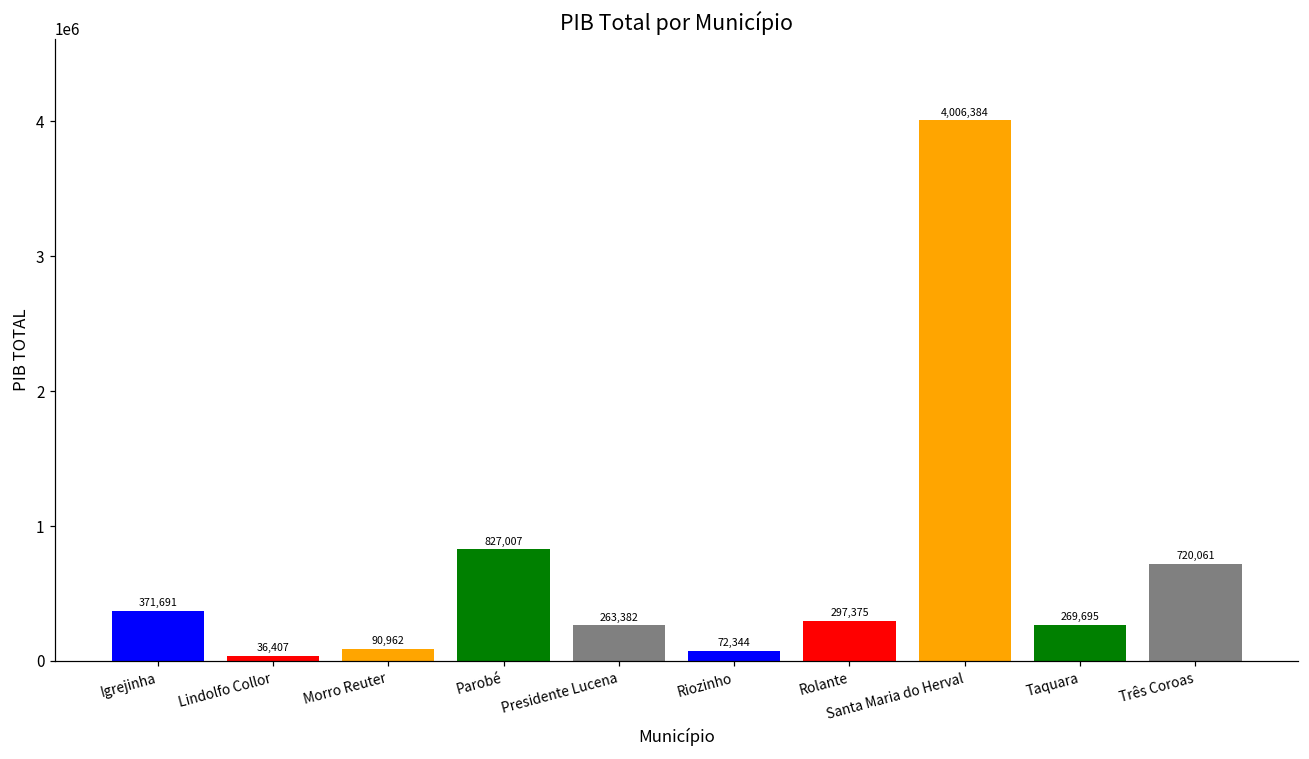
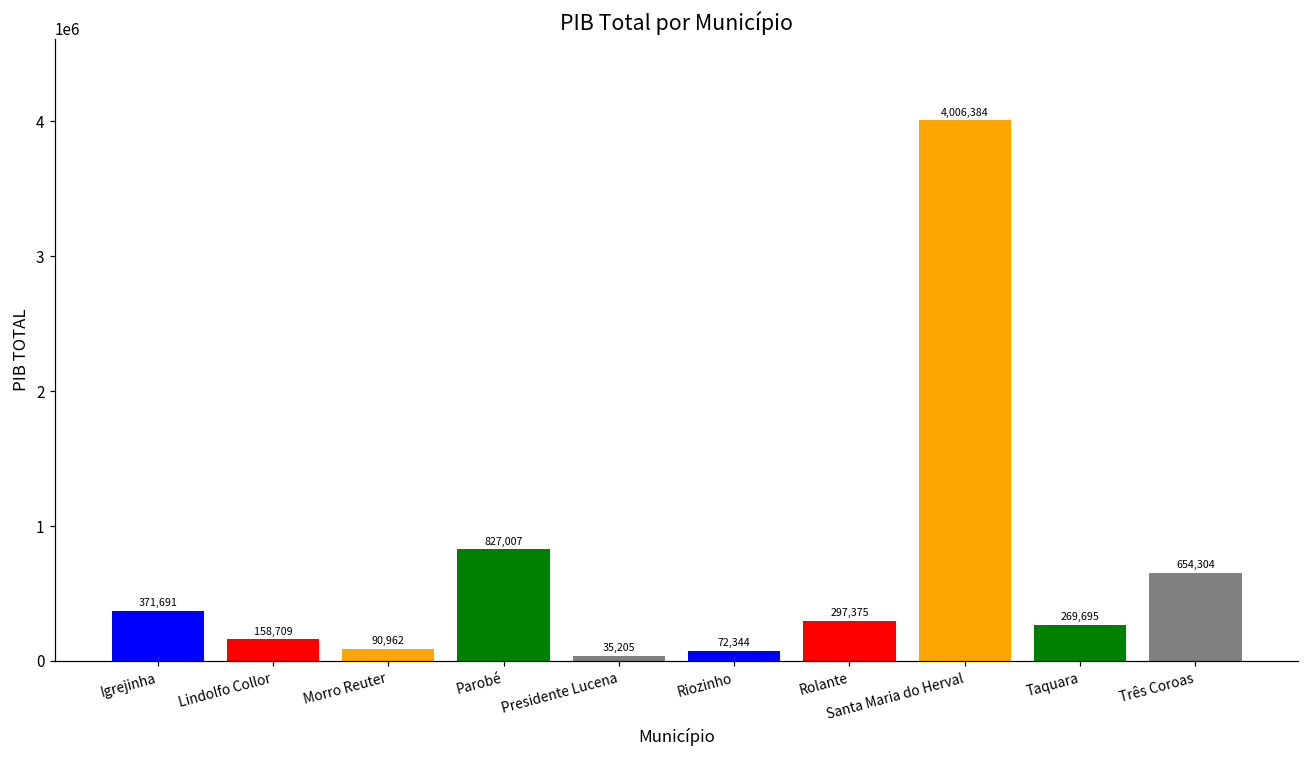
Lindolfo Collor: 36,407 -> 158,709
Presidente Lucena: 263,382 -> 35,205
Três Coroas: 720,061 -> 654,304
